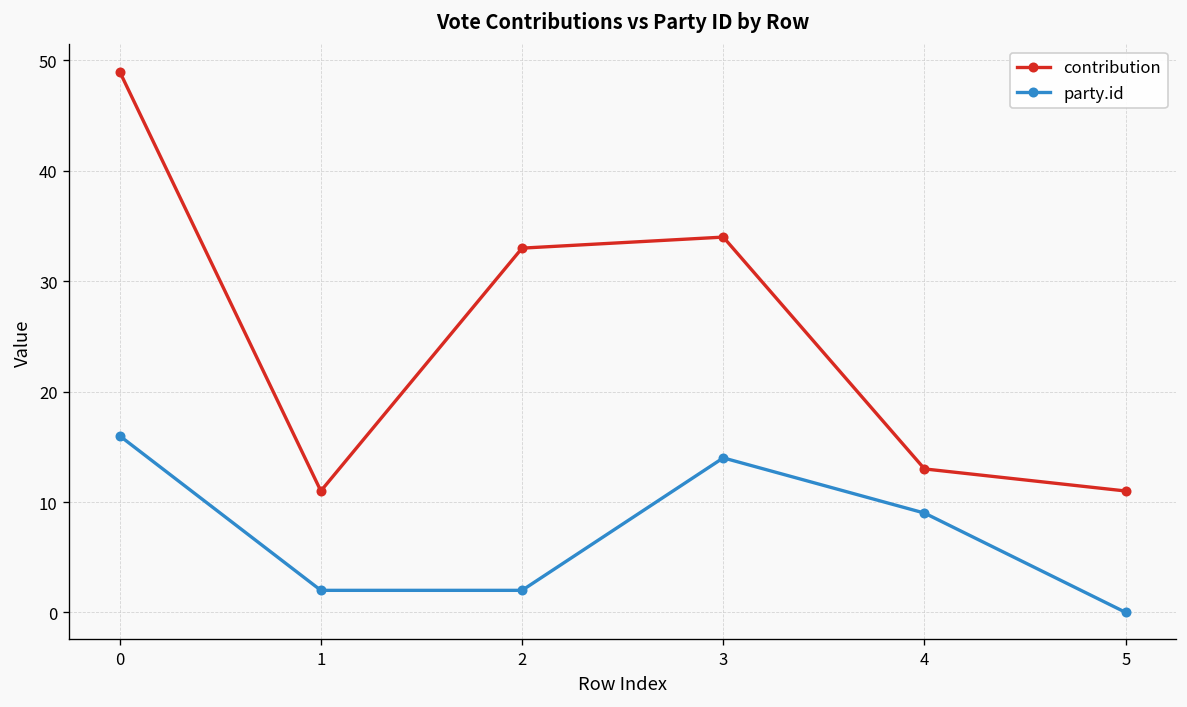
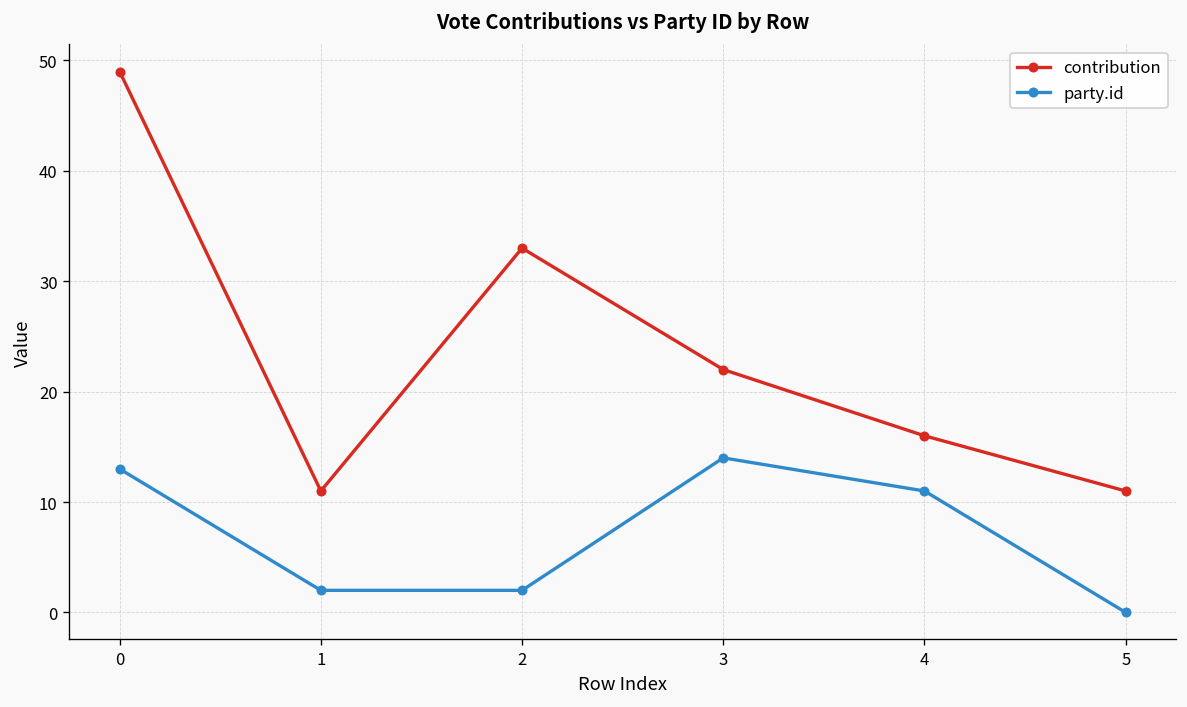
party.id, 0: 16 -> 13
contribution, 3: 34 -> 22
contribution, 4: 13 -> 16
party.id, 4: 9 -> 11
